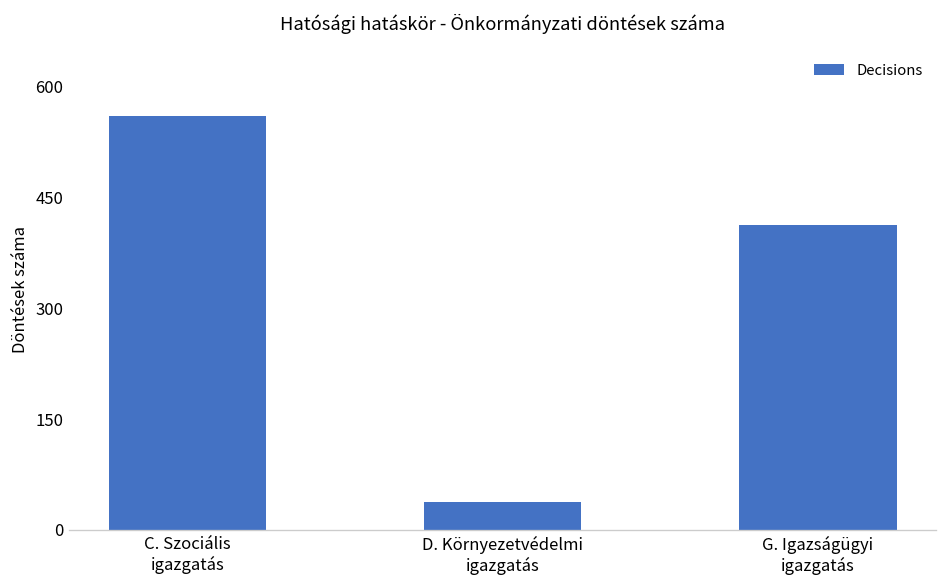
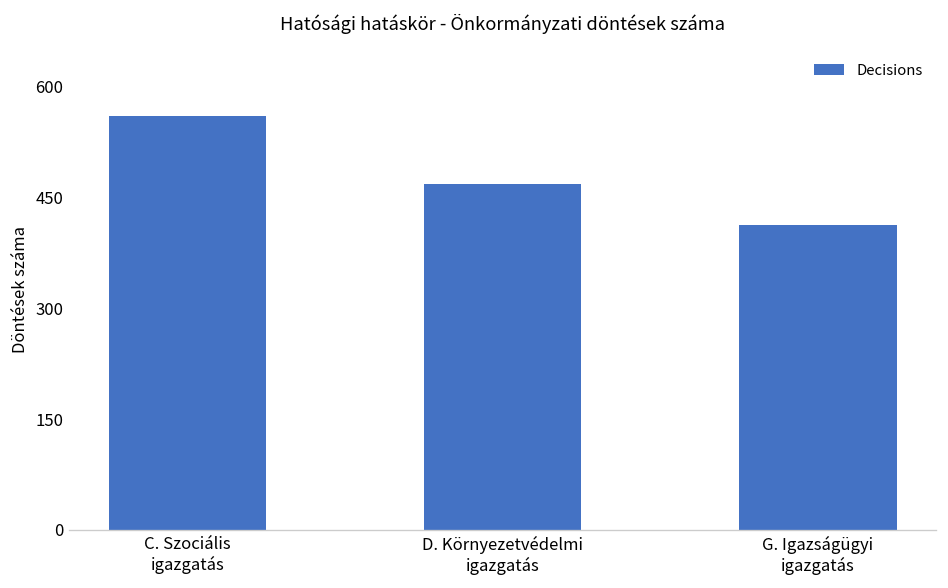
D. Környezetvédelmi igazgatás: 40 -> 470
